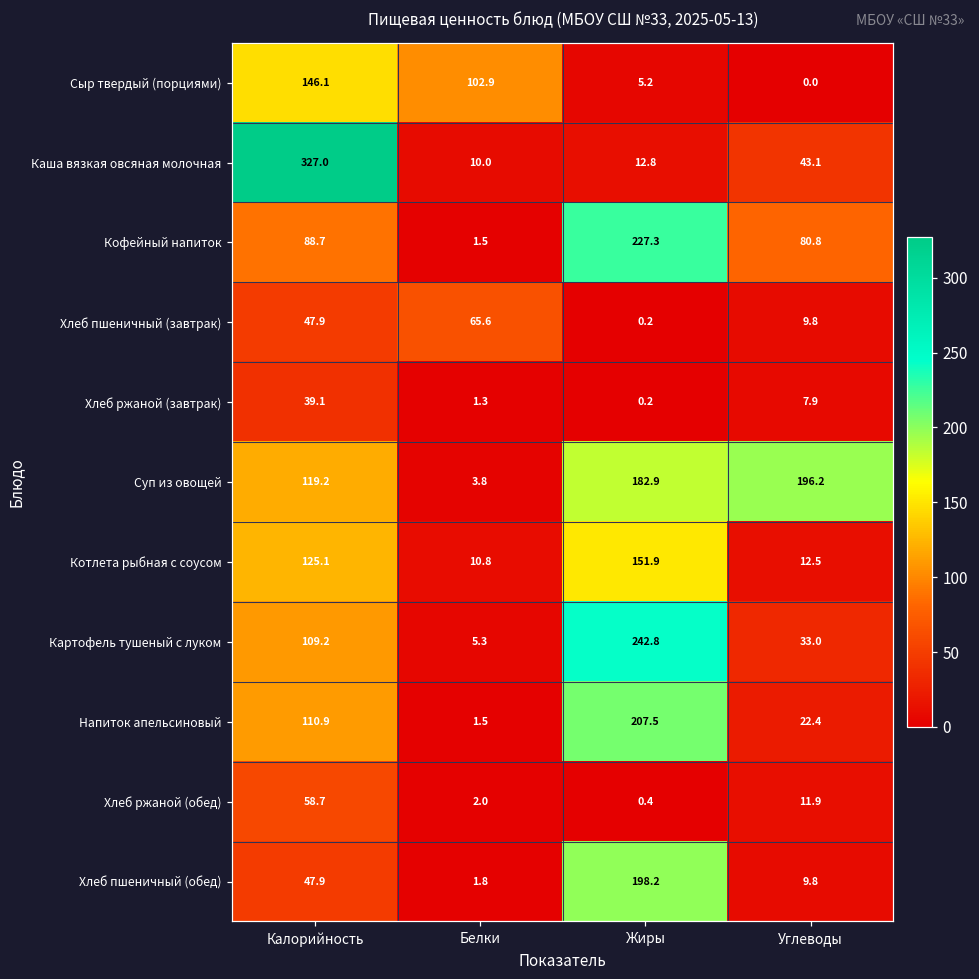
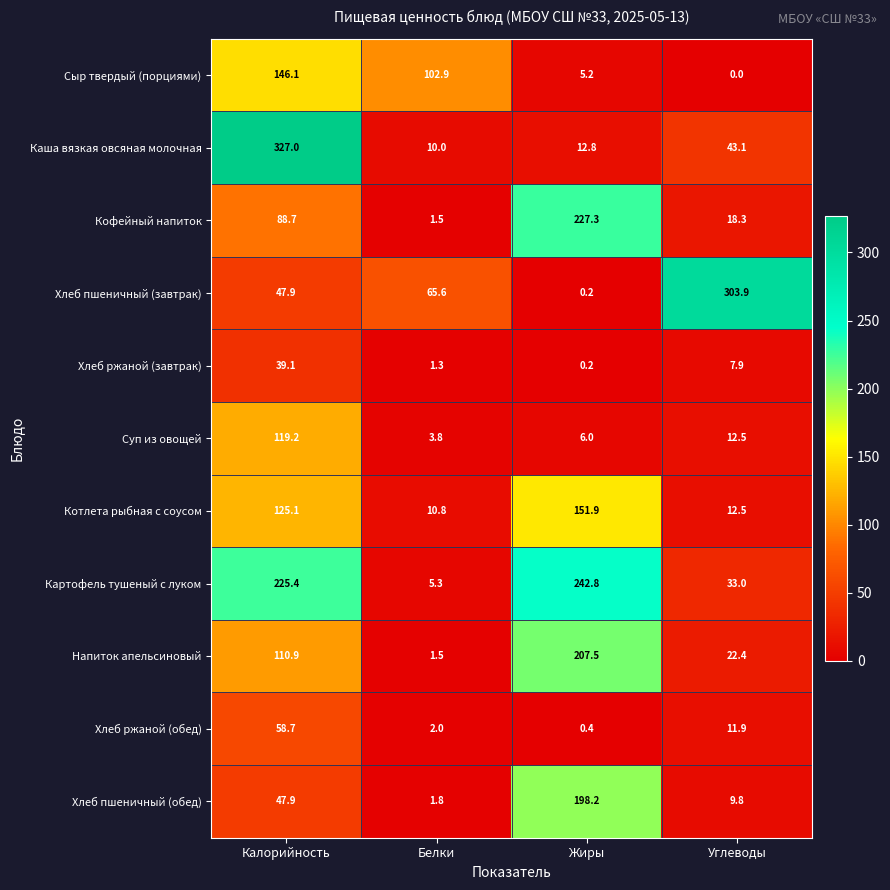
Кофейный напиток, Углеводы: 80.8 -> 18.3
Хлеб пшеничный (завтрак), Углеводы: 9.8 -> 303.9
Суп из овощей, Жиры: 182.9 -> 6.0
Суп из овощей, Углеводы: 196.2 -> 12.5
Картофель тушеный с луком, Калорийность: 109.2 -> 225.4
